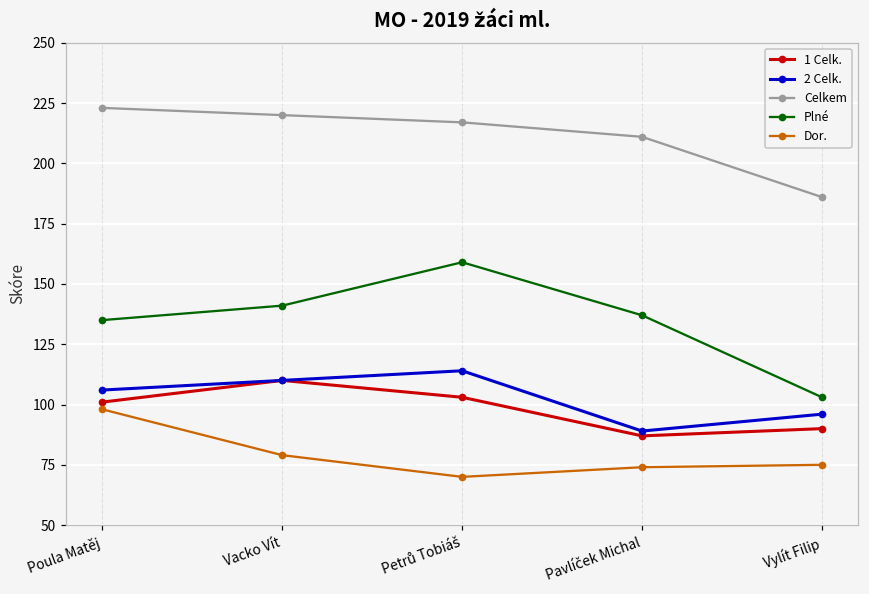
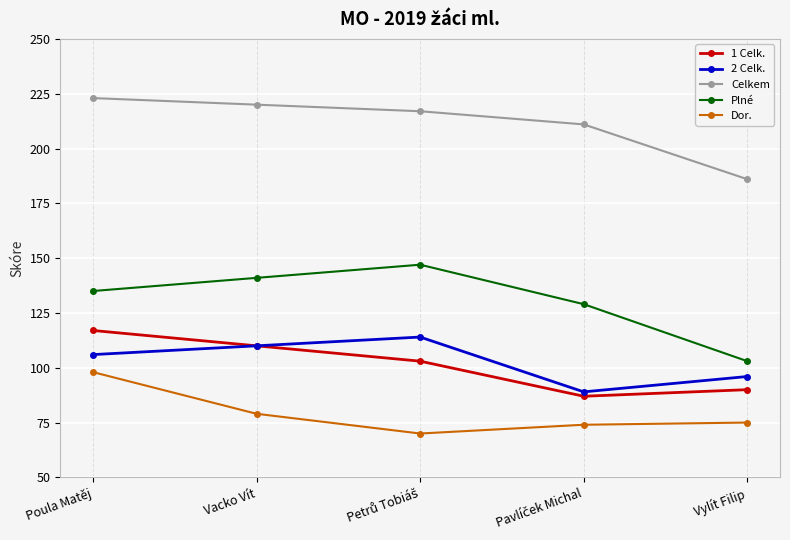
1 Celk., Poula Matěj: 101 -> 117
Plné, Petrů Tobiáš: 159 -> 147
Plné, Pavlíček Michal: 137 -> 129
